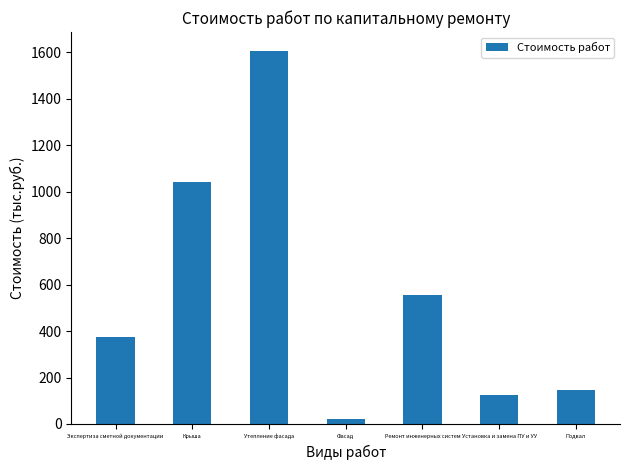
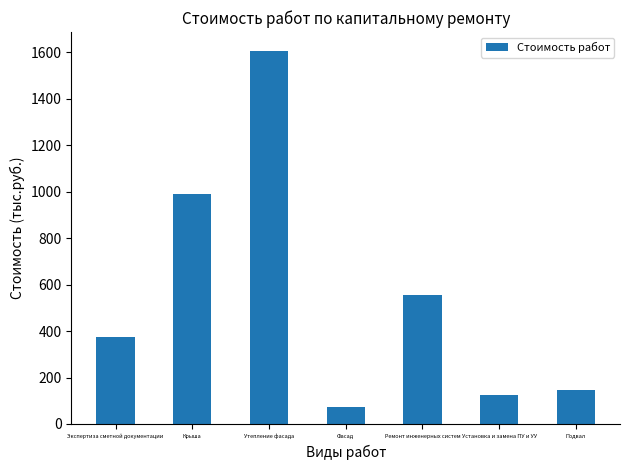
Крыша: 1040 -> 990
Фасад: 20 -> 70
